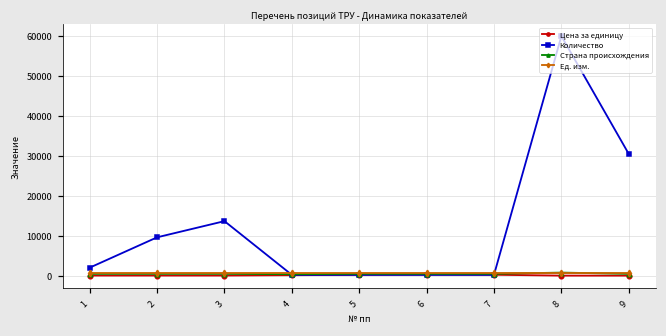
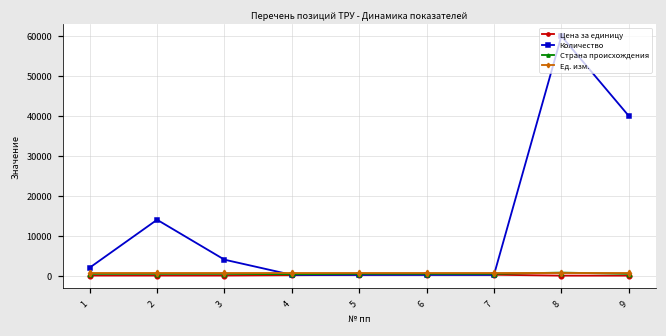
Количество, 2: 10000 -> 14000
Количество, 3: 14000 -> 4000
Количество, 9: 30000 -> 40000
